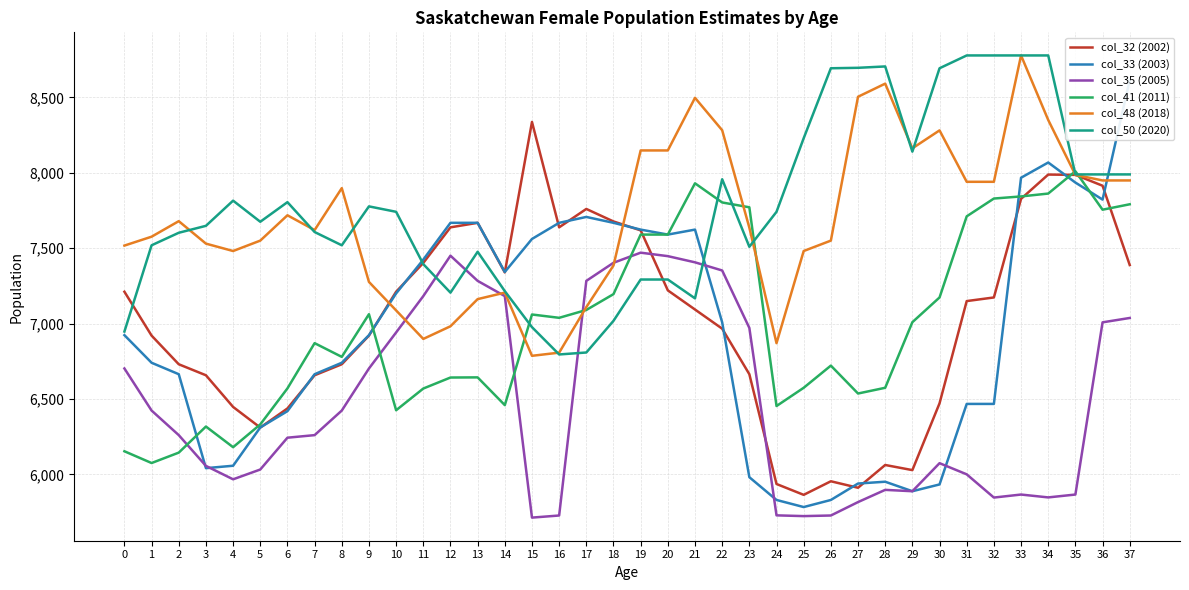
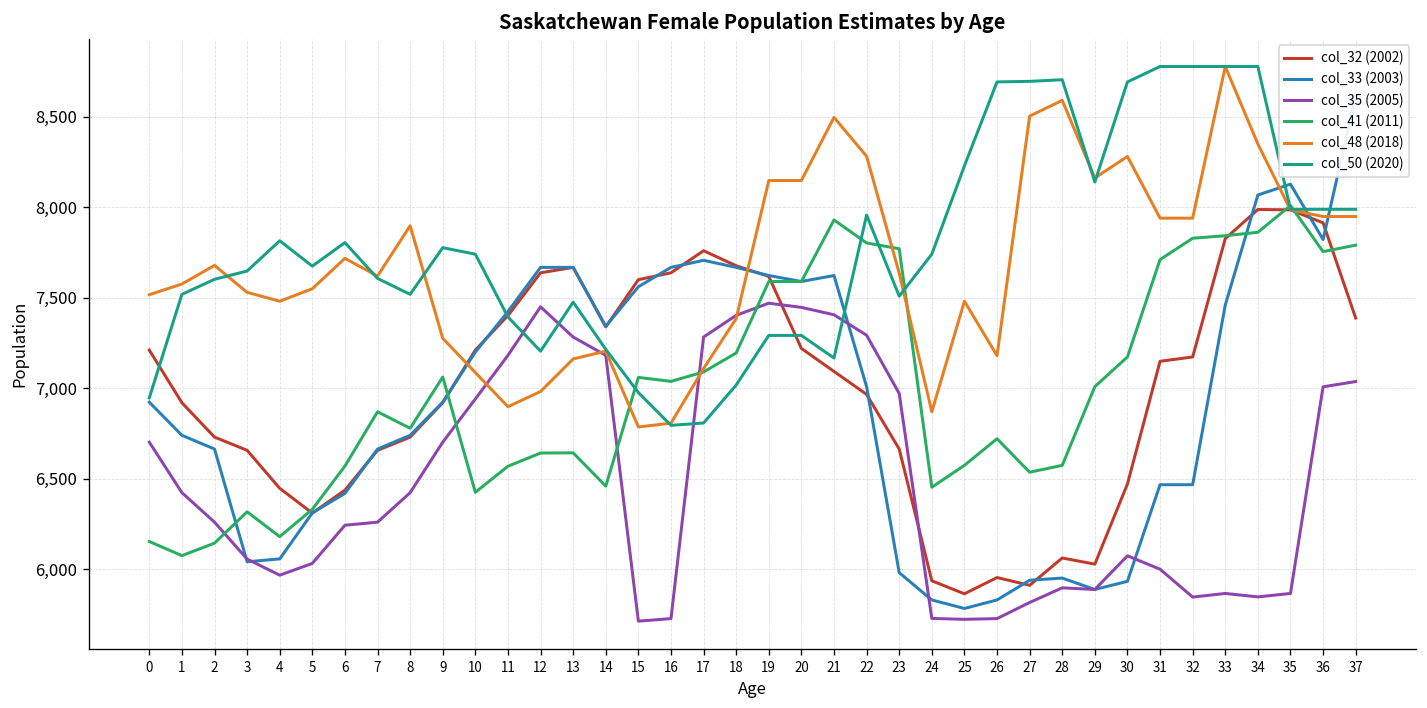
col_32 (2002), 15: 8,340 -> 7,600
col_35 (2005), 22: 7,350 -> 7,290
col_48 (2018), 26: 7,550 -> 7,180
col_33 (2003), 33: 7,970 -> 7,460
col_33 (2003), 35: 7,940 -> 8,130
